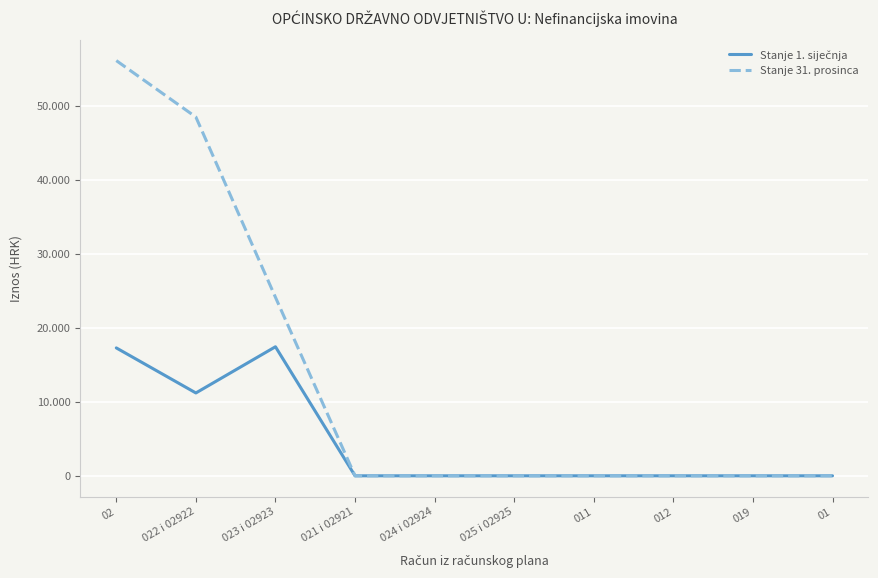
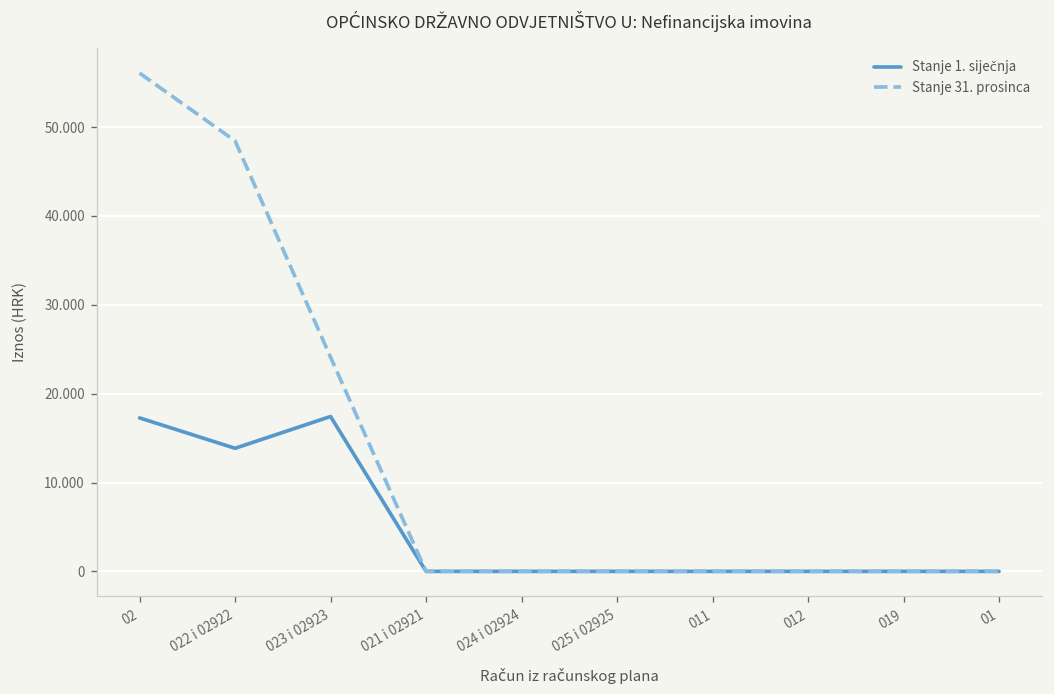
Stanje 1. siječnja, 022 i 02922: 11 -> 14
